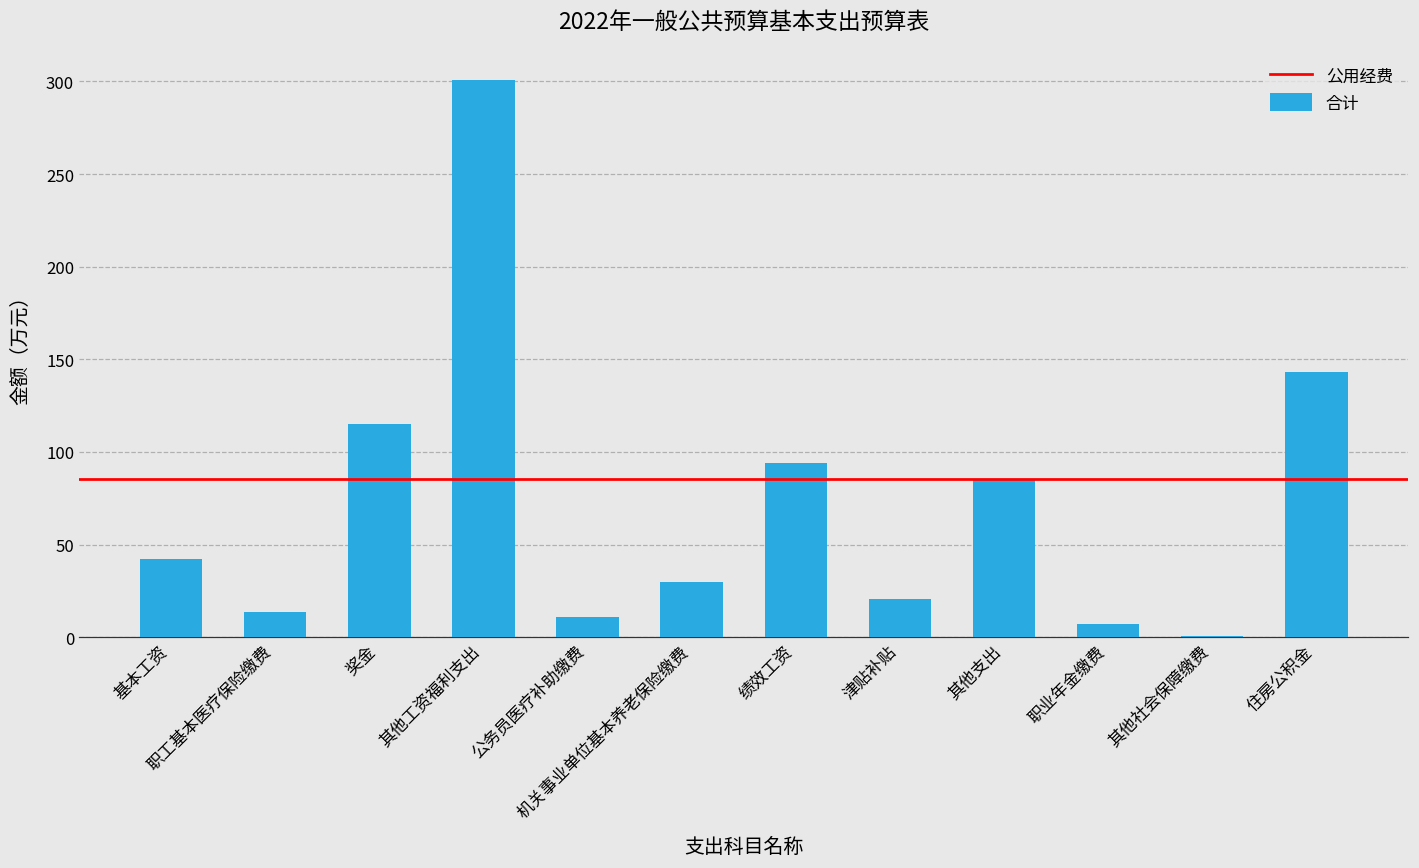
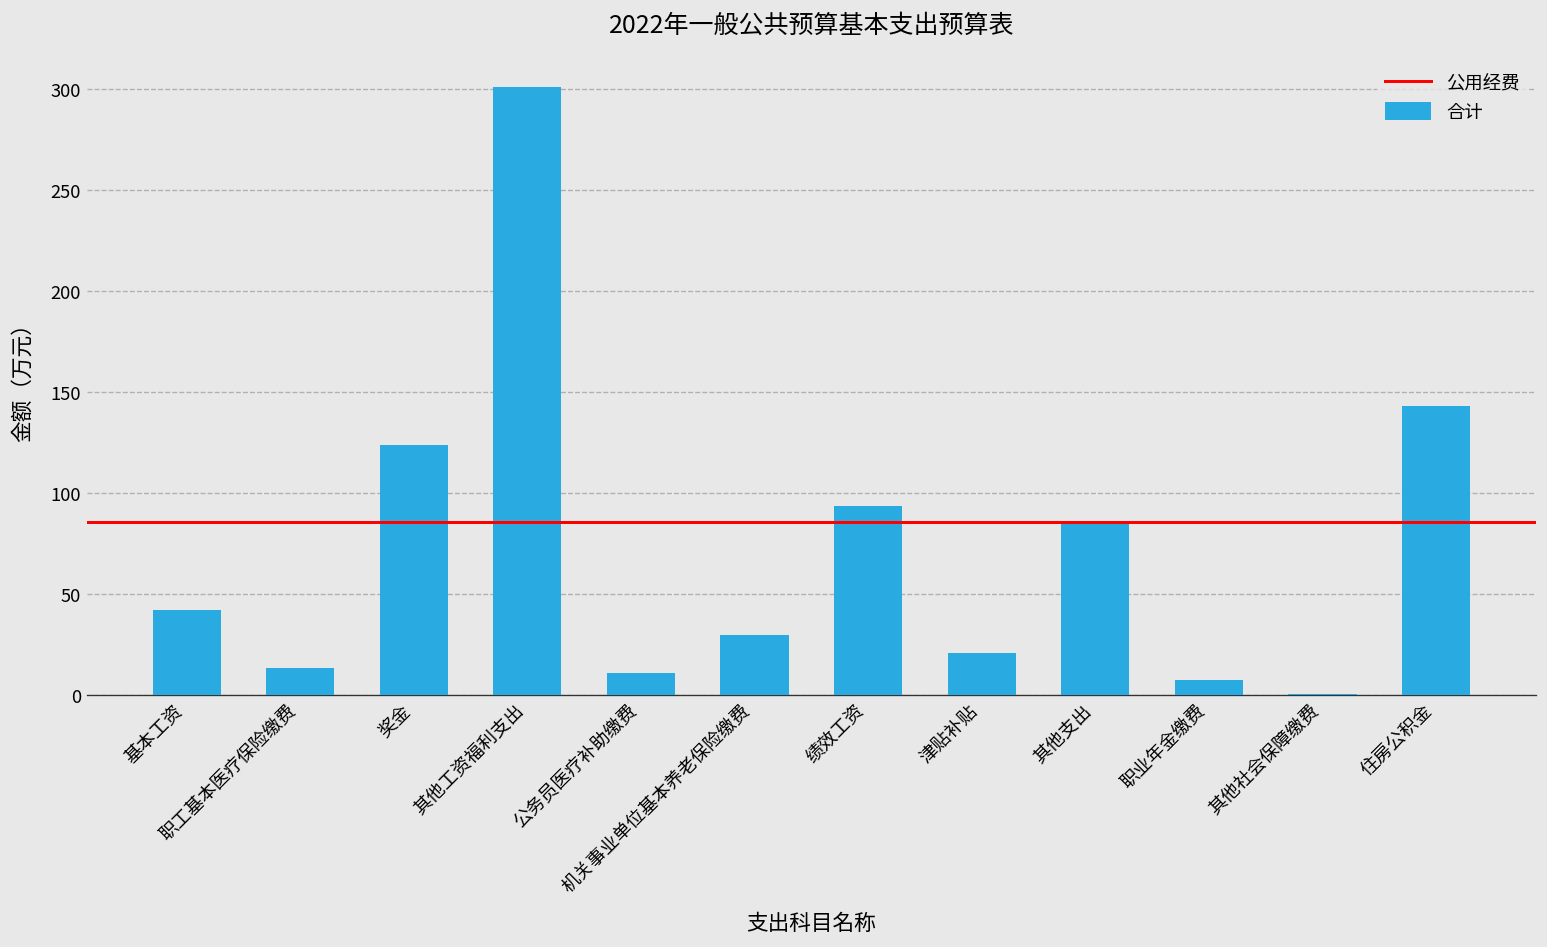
奖金: 115 -> 124
